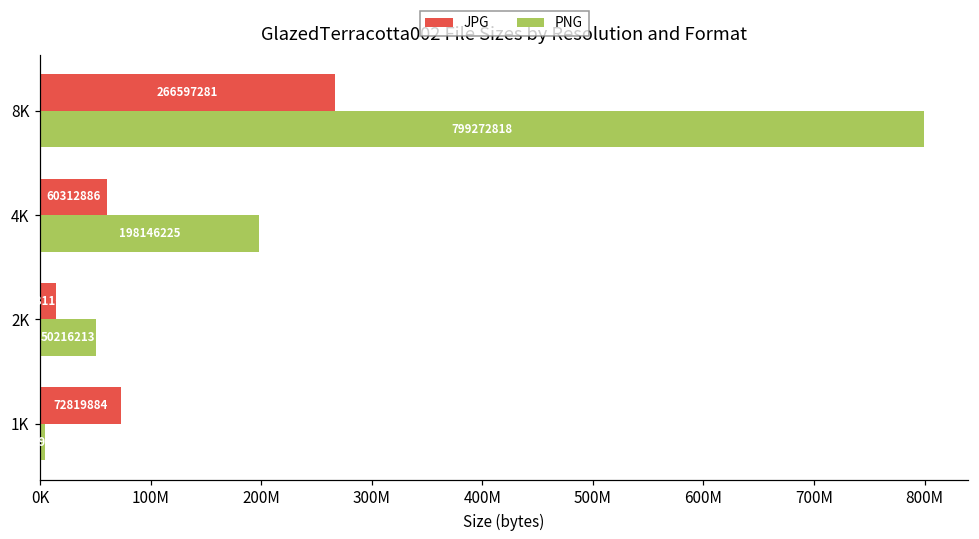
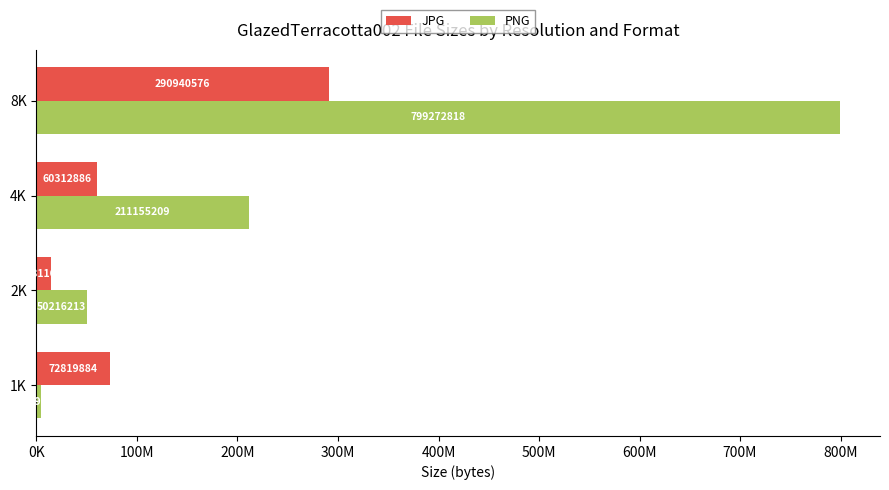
JPG, 8K: 266597281 -> 290940576
PNG, 4K: 198146225 -> 211155209
